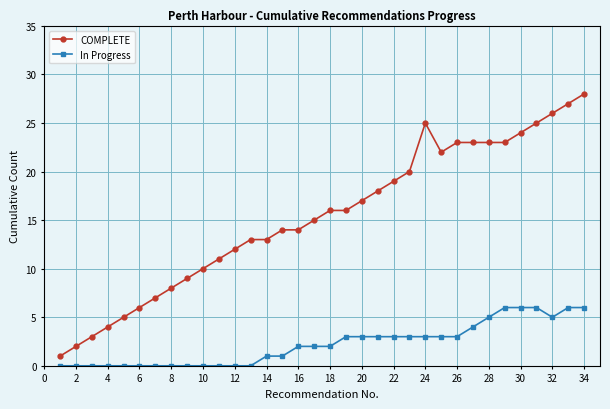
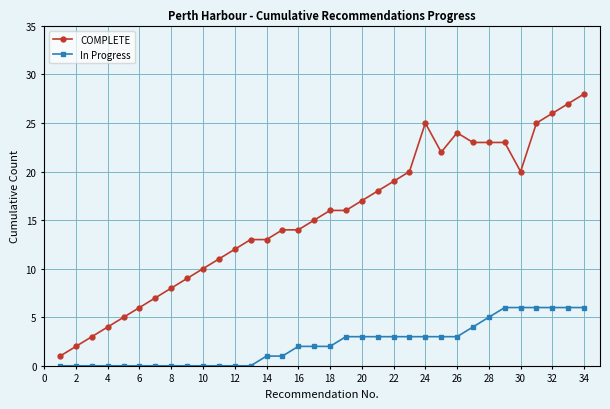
COMPLETE, 26: 23 -> 24
COMPLETE, 30: 24 -> 20
In Progress, 32: 5 -> 6
